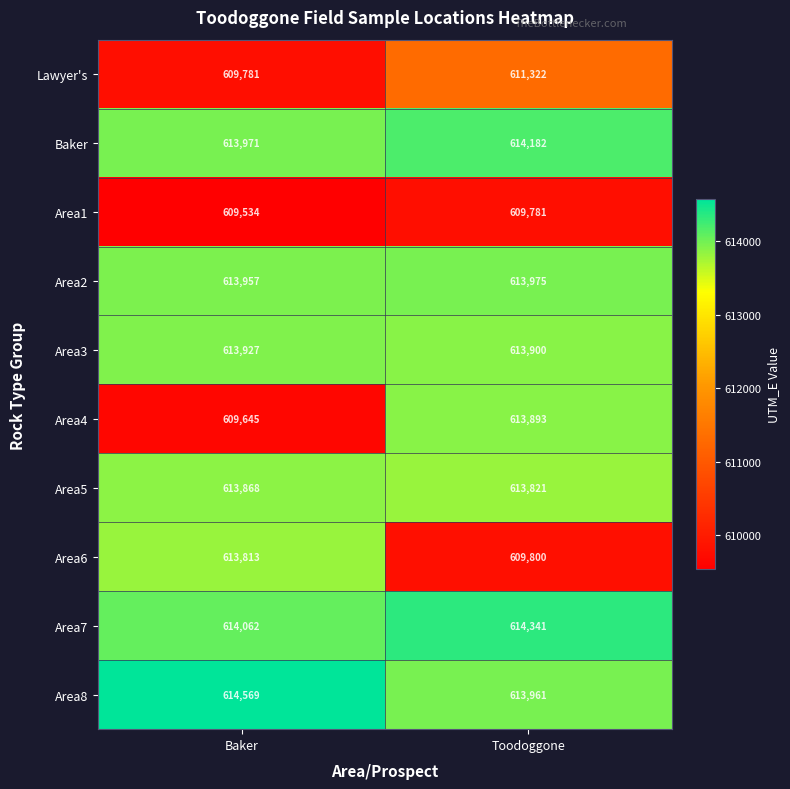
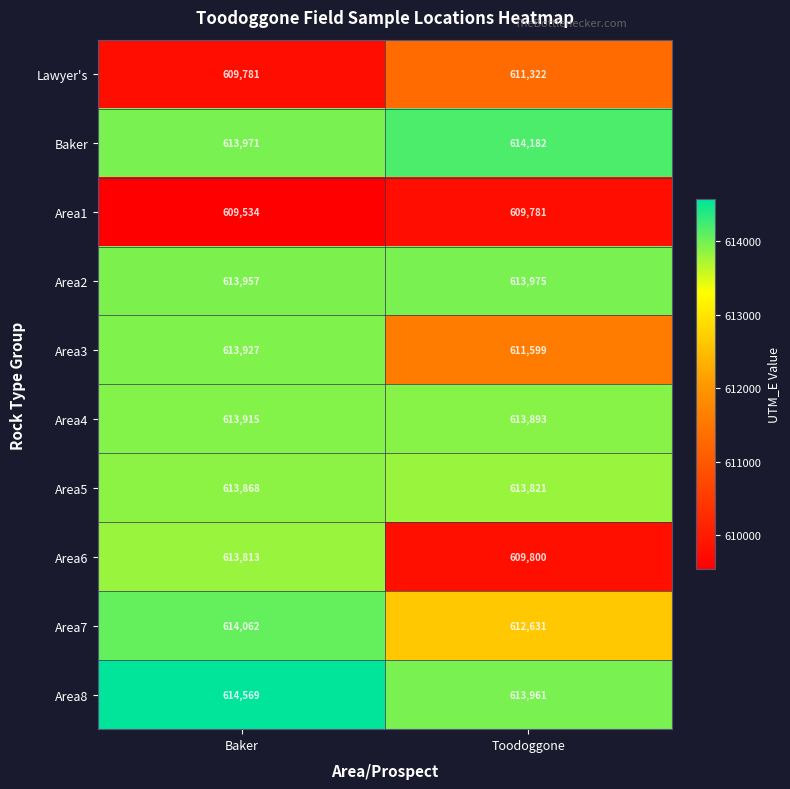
Area3, Toodoggone: 613,900 -> 611,599
Area4, Baker: 609,645 -> 613,915
Area7, Toodoggone: 614,341 -> 612,631
